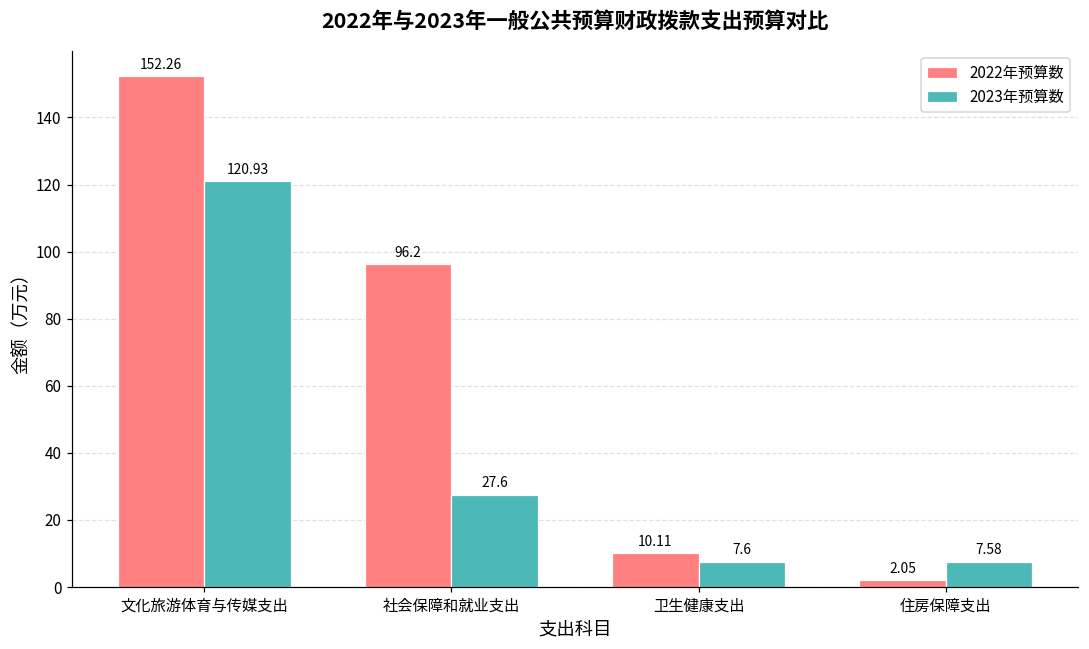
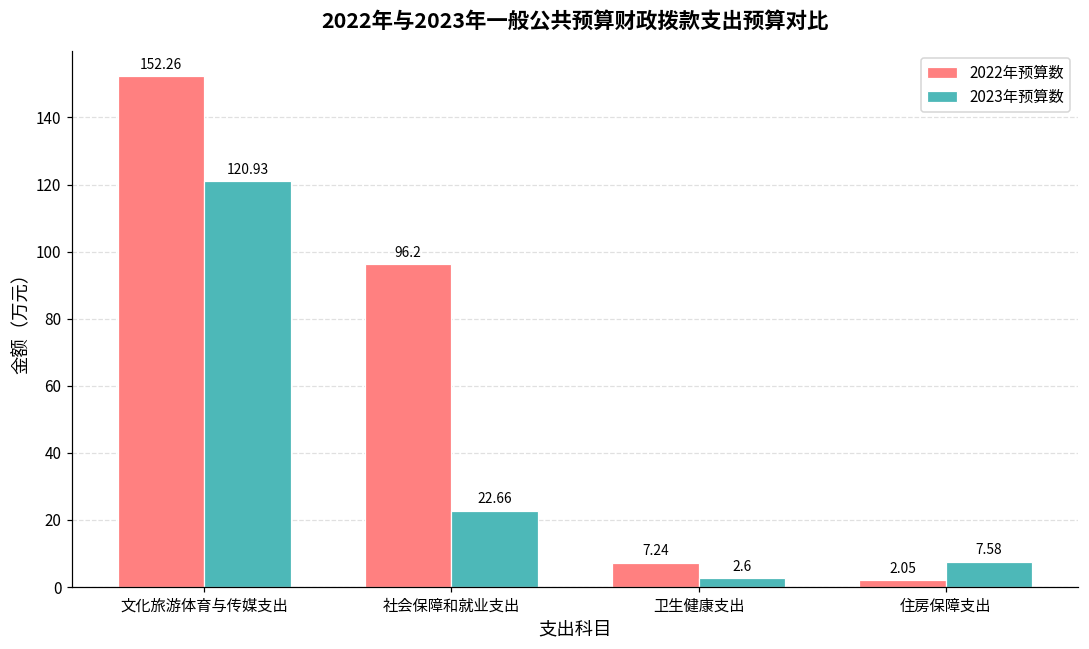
2023年预算数, 社会保障和就业支出: 27.6 -> 22.66
2022年预算数, 卫生健康支出: 10.11 -> 7.24
2023年预算数, 卫生健康支出: 7.6 -> 2.6
